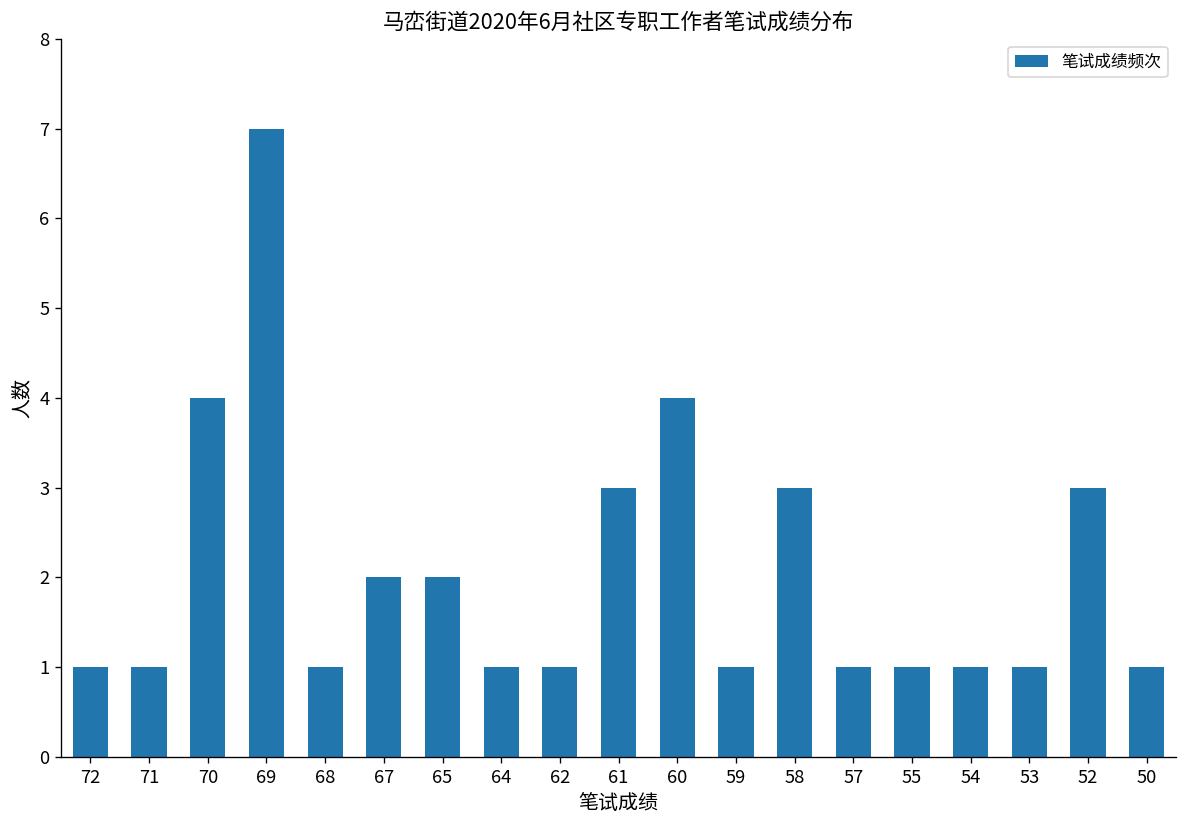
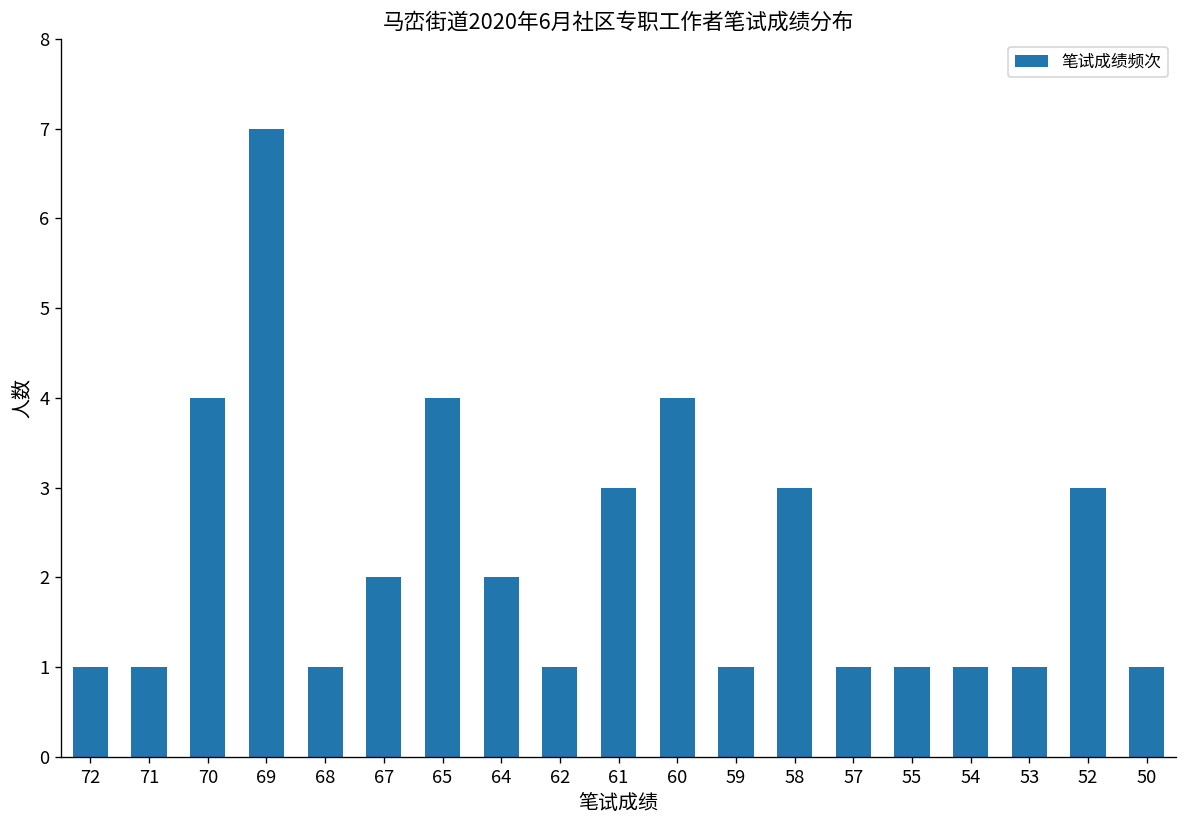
65: 2 -> 4
64: 1 -> 2
